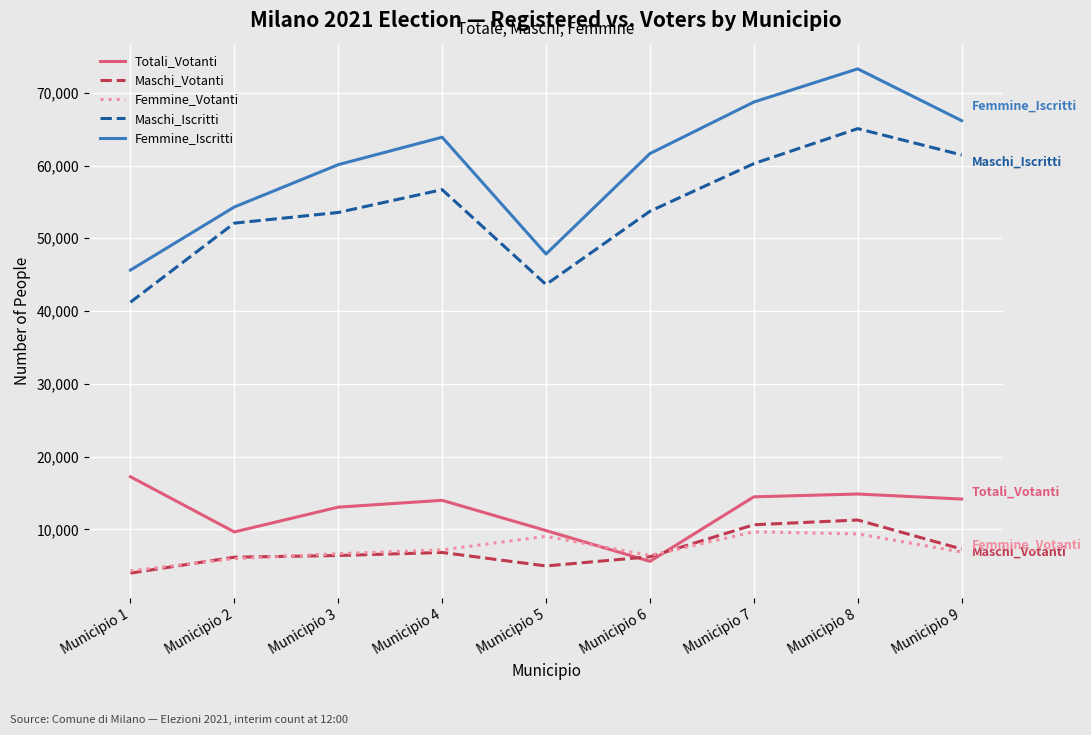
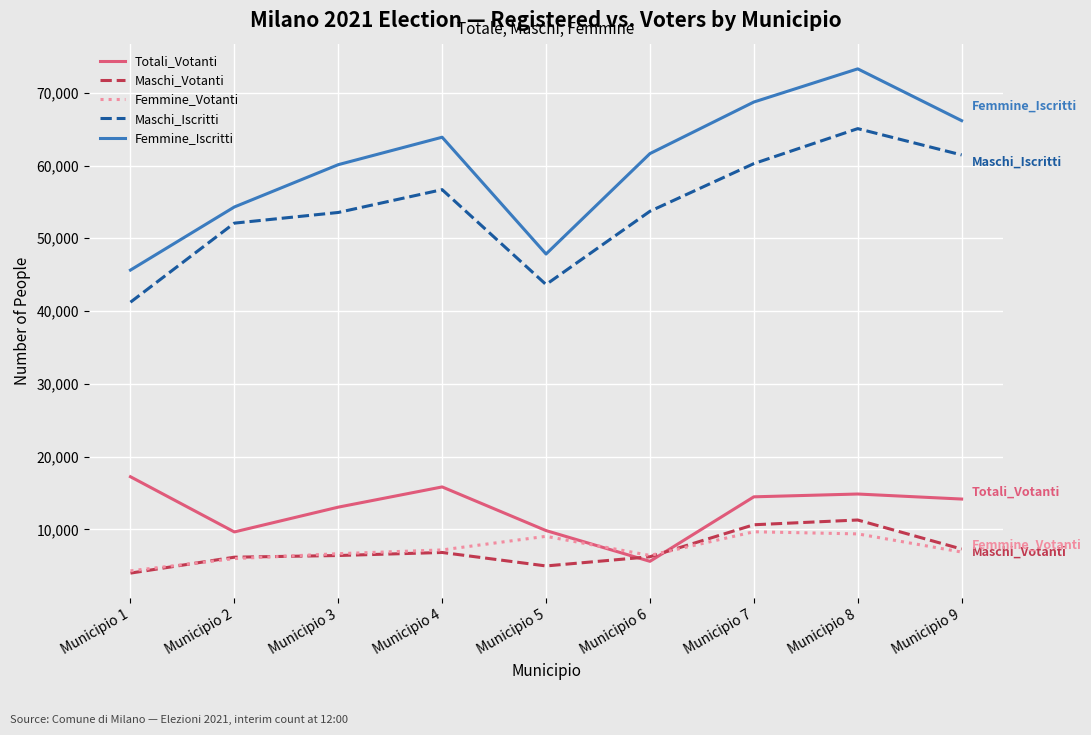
Totali_Votanti, Municipio 4: 14,000 -> 16,000
